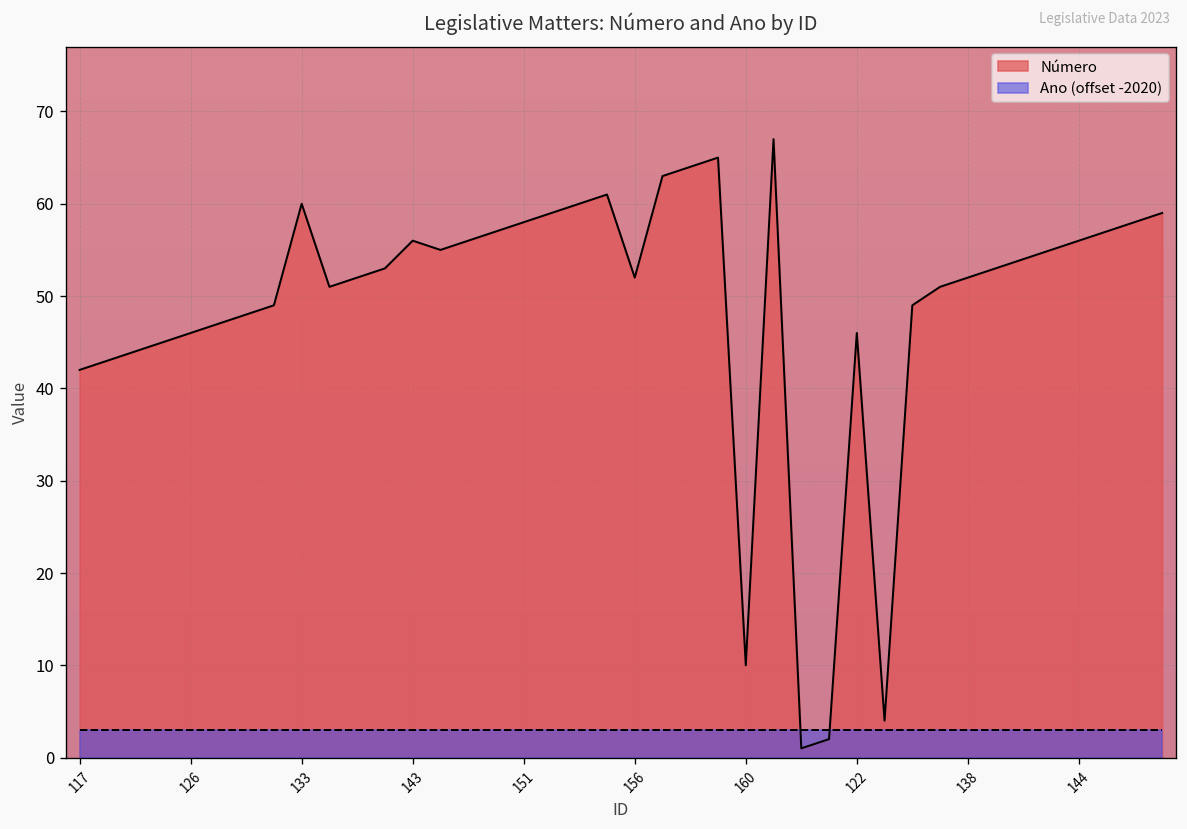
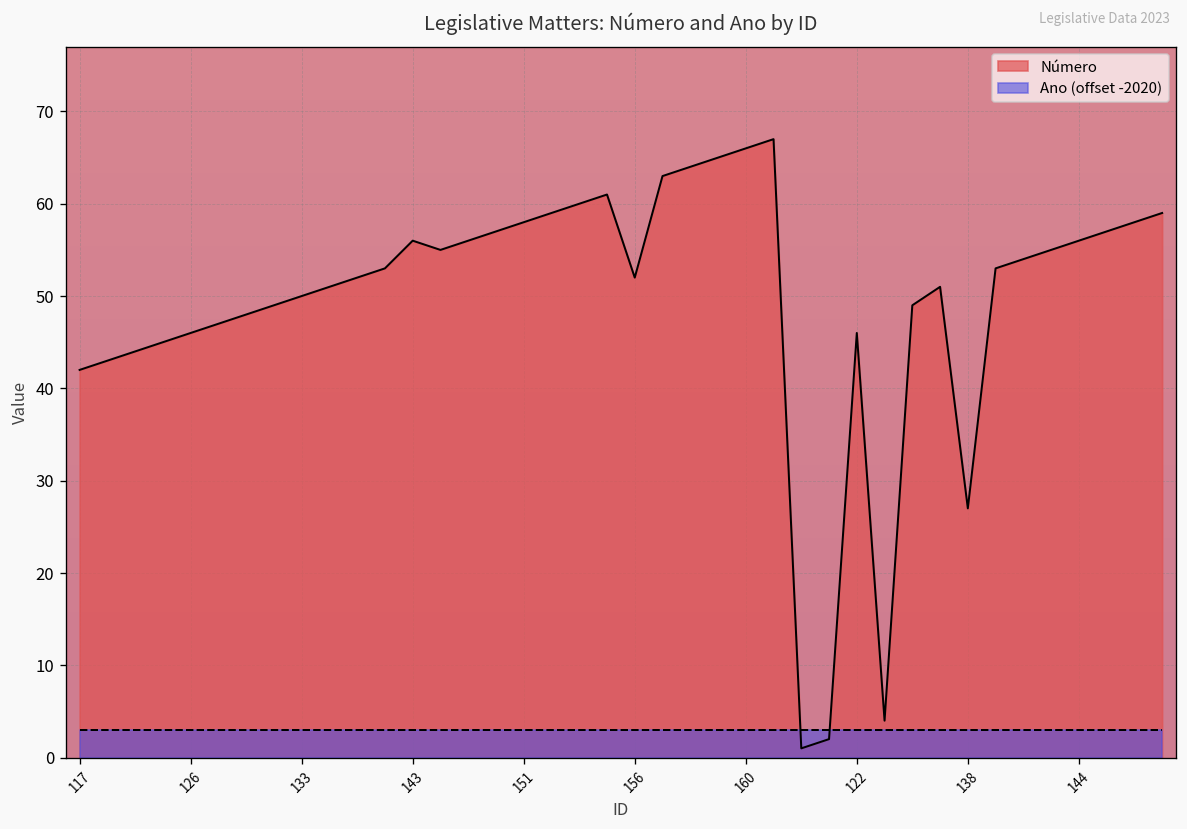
Número, 133: 60 -> 50
Número, 160: 10 -> 66
Número, 138: 52 -> 27
